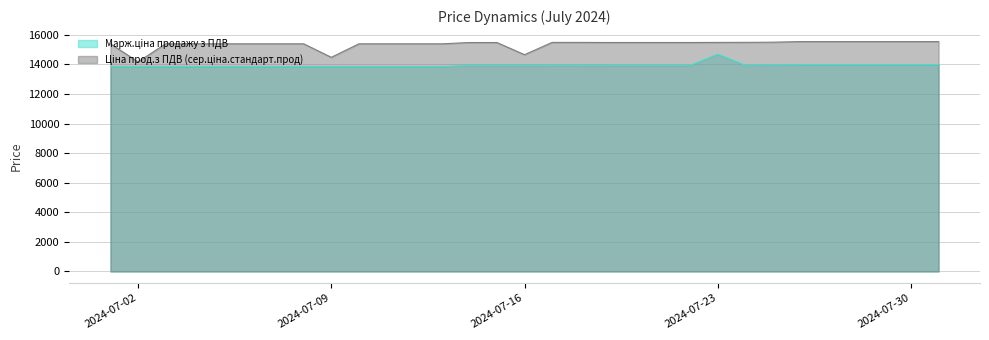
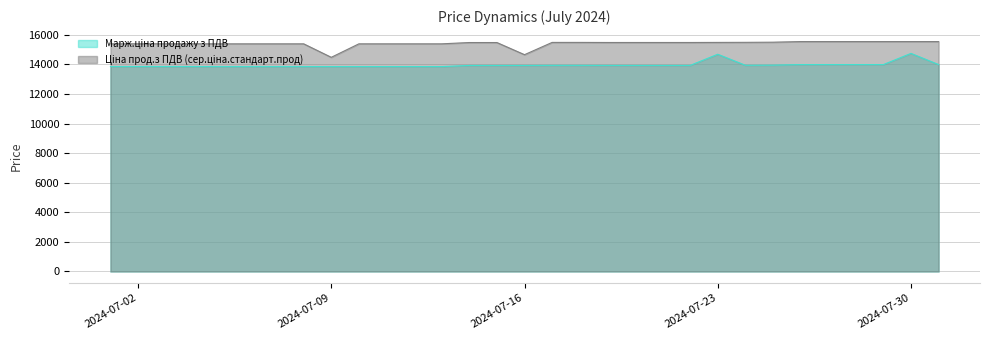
Ціна прод.з ПДВ (сер.ціна.стандарт.прод), 2024-07-02: 14200 -> 15400
Марж.ціна продажу з ПДВ, 2024-07-30: 14000 -> 14700
